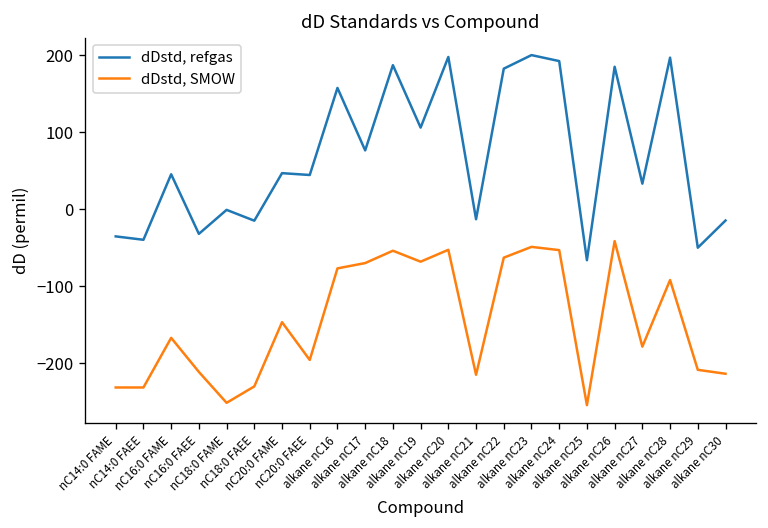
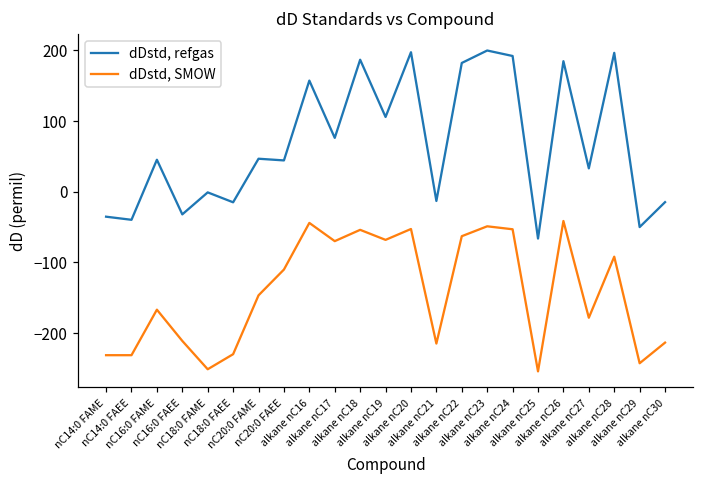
dDstd, SMOW, nC20:0 FAEE: -200 -> -110
dDstd, SMOW, alkane nC16: -80 -> -40
dDstd, SMOW, alkane nC29: -210 -> -240
